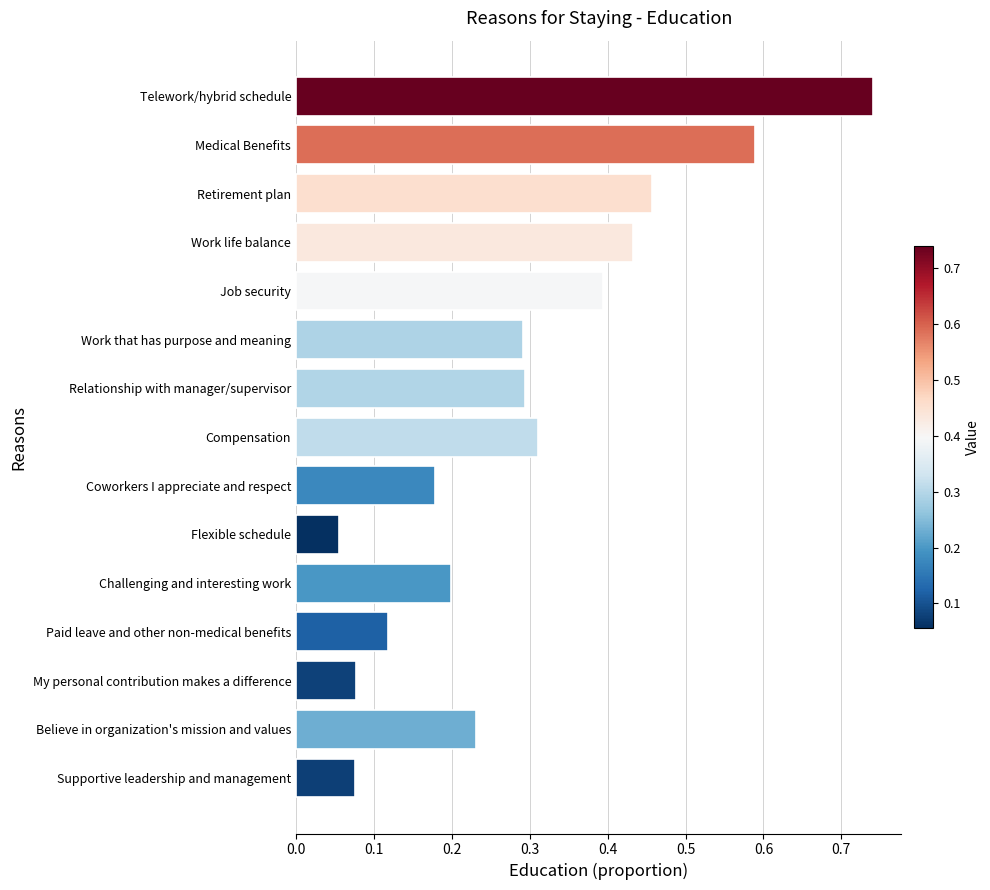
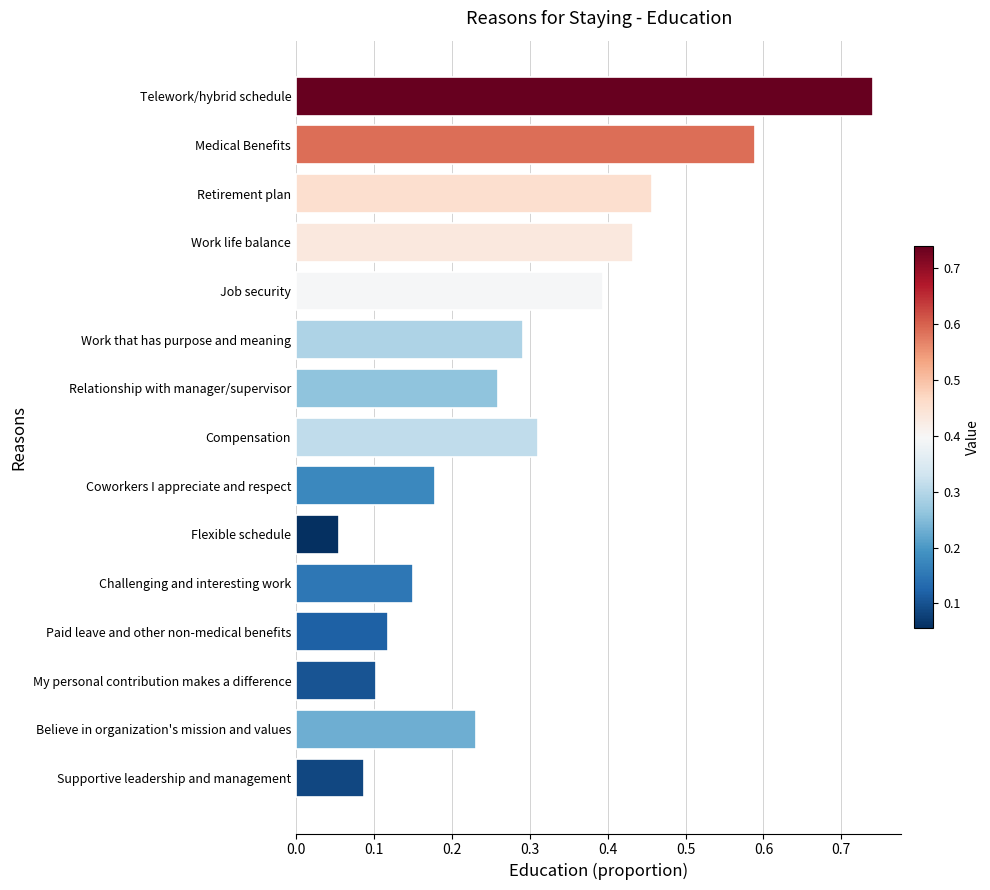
Relationship with manager/supervisor: 0.29 -> 0.26
Challenging and interesting work: 0.20 -> 0.15
My personal contribution makes a difference: 0.08 -> 0.10
Supportive leadership and management: 0.08 -> 0.09
